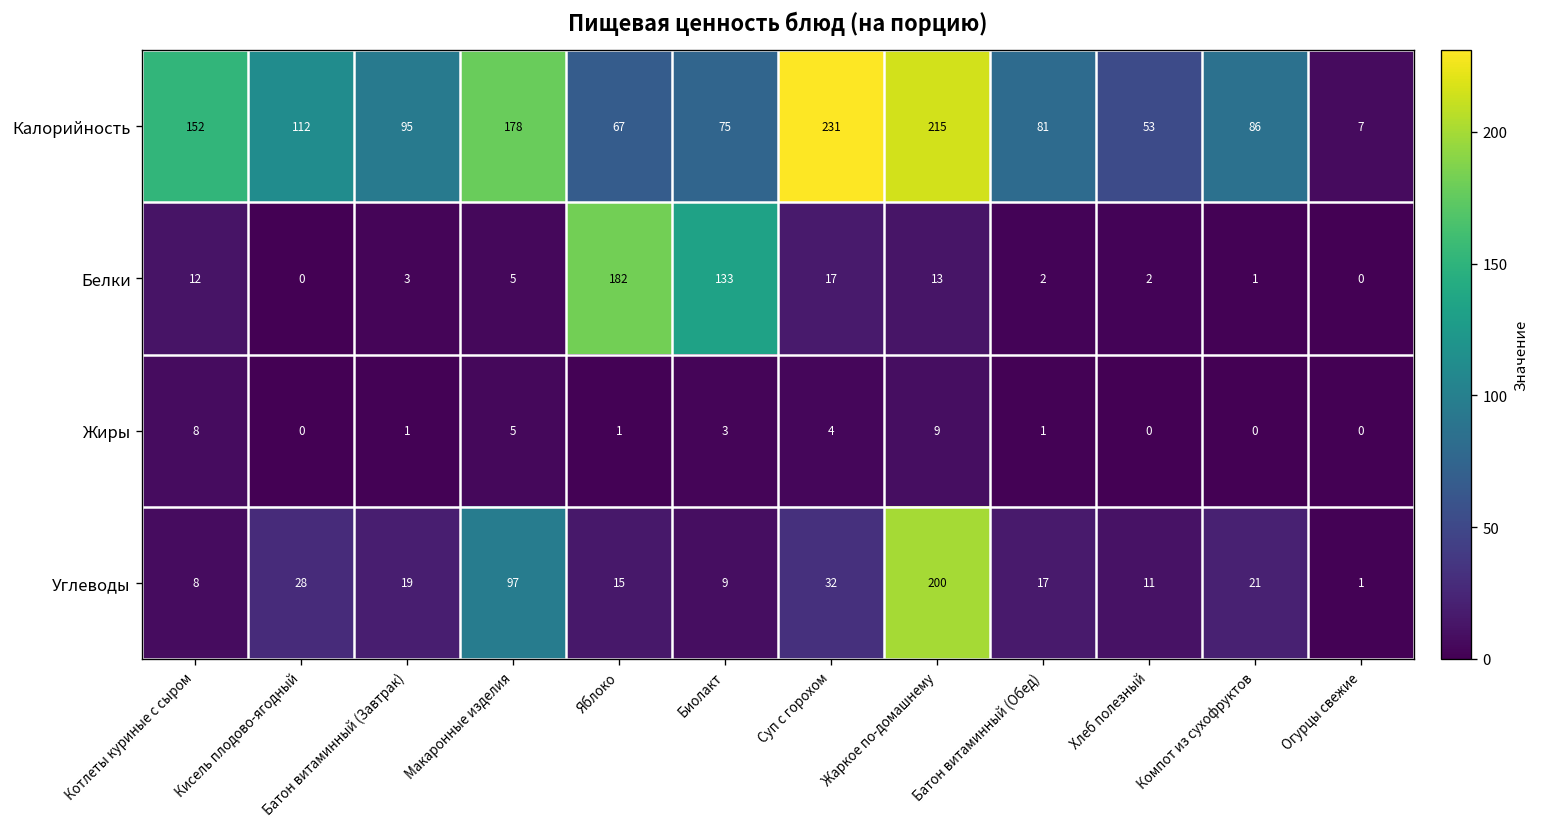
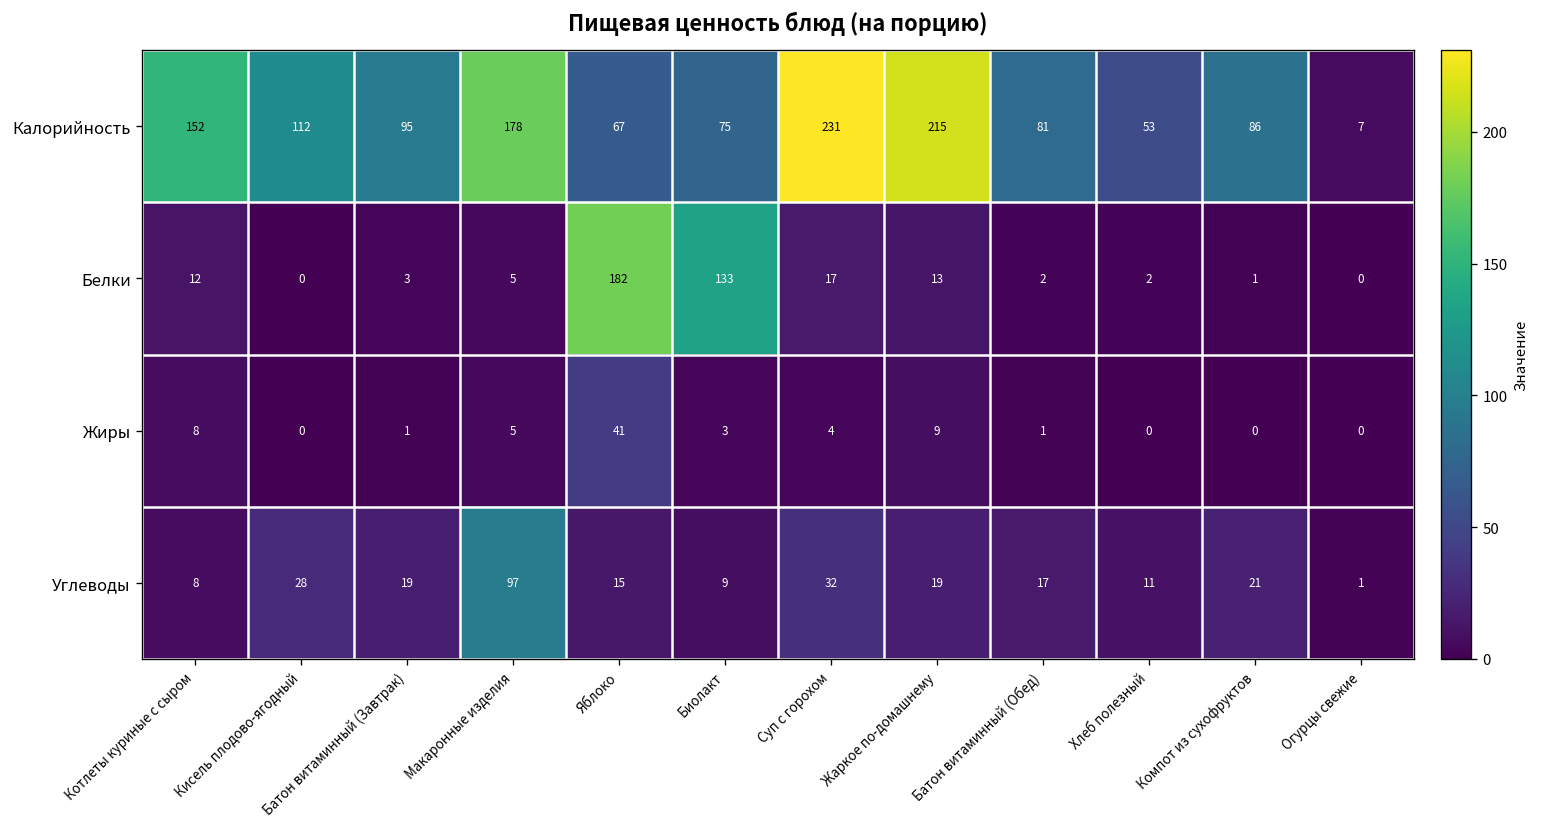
Жиры, Яблоко: 1 -> 41
Углеводы, Жаркое по-домашнему: 200 -> 19
